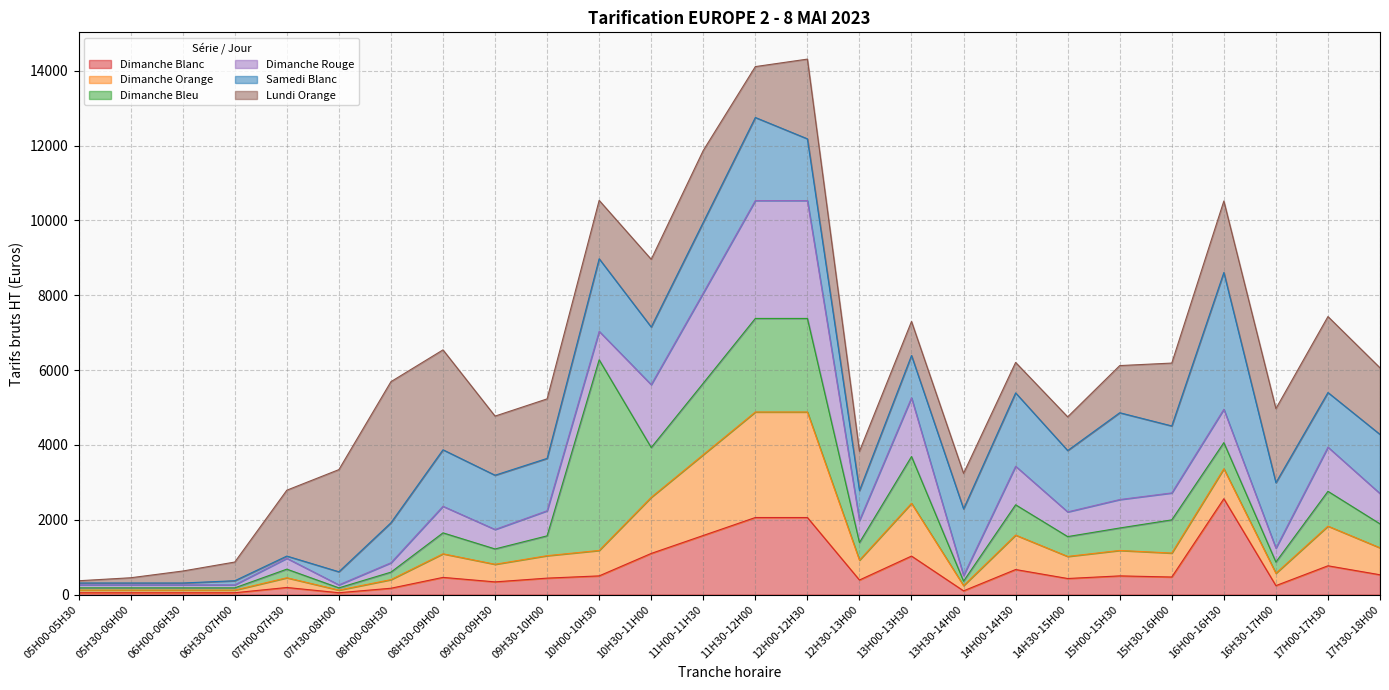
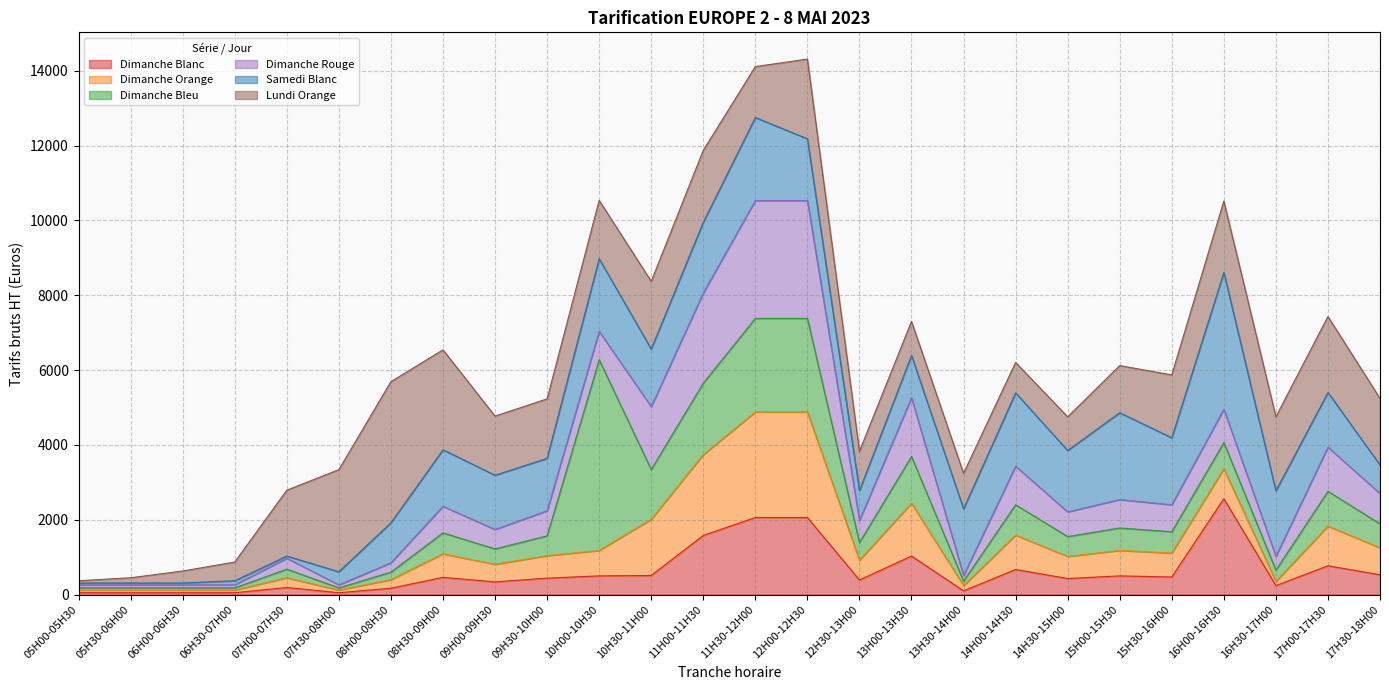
Dimanche Blanc, 10H30-11H00: 1100 -> 500
Dimanche Bleu, 15H30-16H00: 900 -> 600
Dimanche Orange, 16H30-17H00: 300 -> 100
Samedi Blanc, 17H30-18H00: 1600 -> 800
